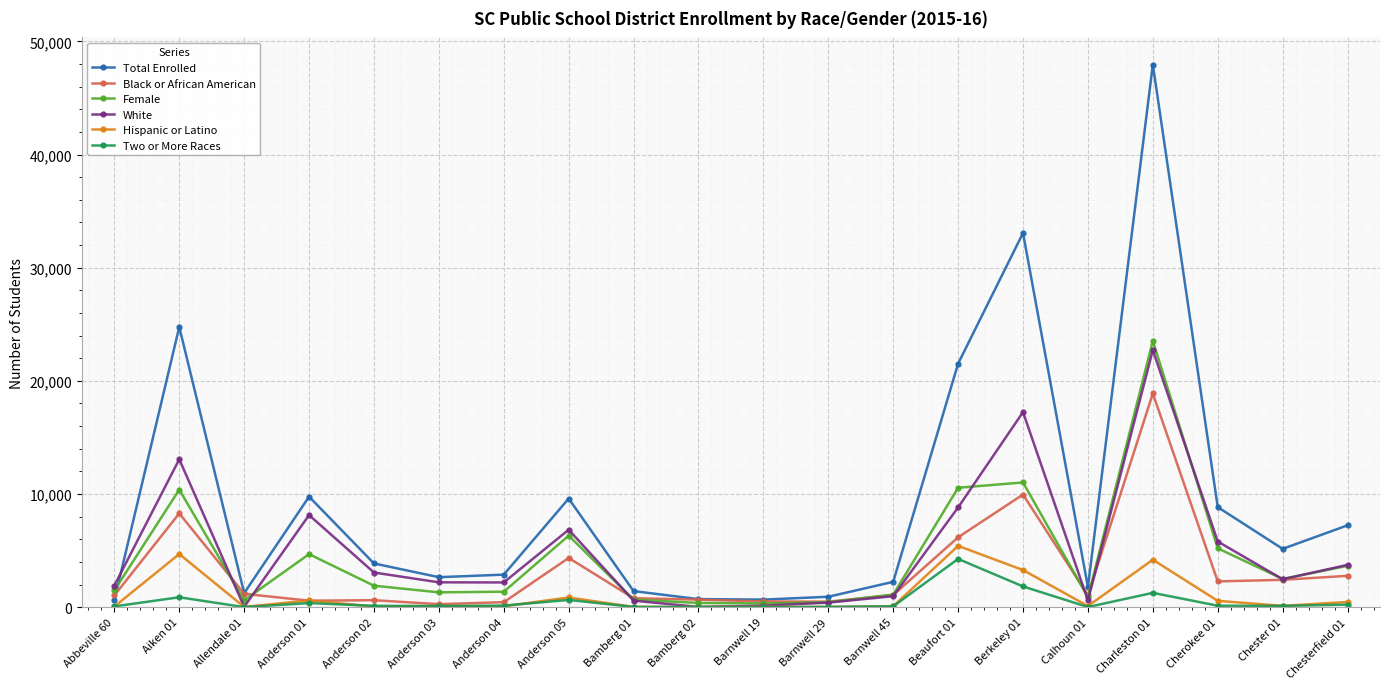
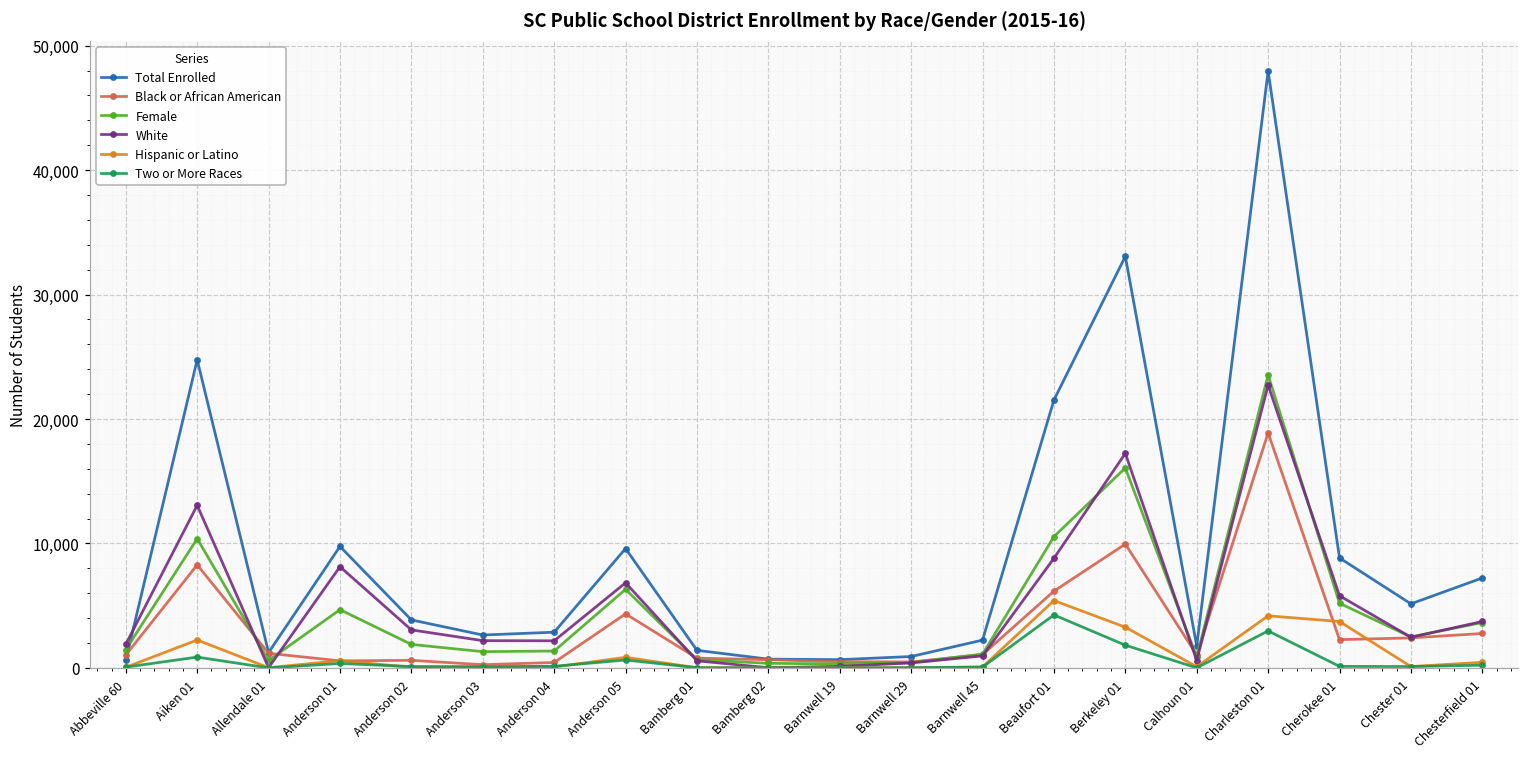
Hispanic or Latino, Aiken 01: 4,700 -> 2,200
Female, Berkeley 01: 11,000 -> 16,100
Two or More Races, Charleston 01: 1,300 -> 3,000
Hispanic or Latino, Cherokee 01: 600 -> 3,700
